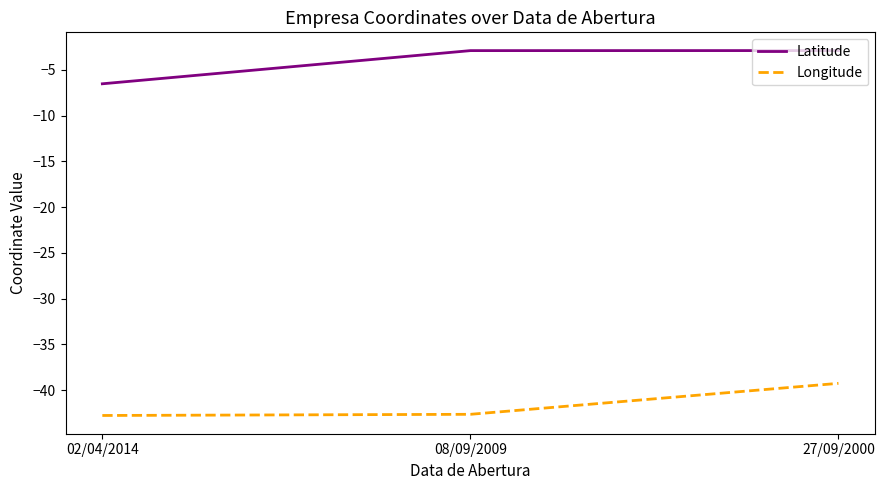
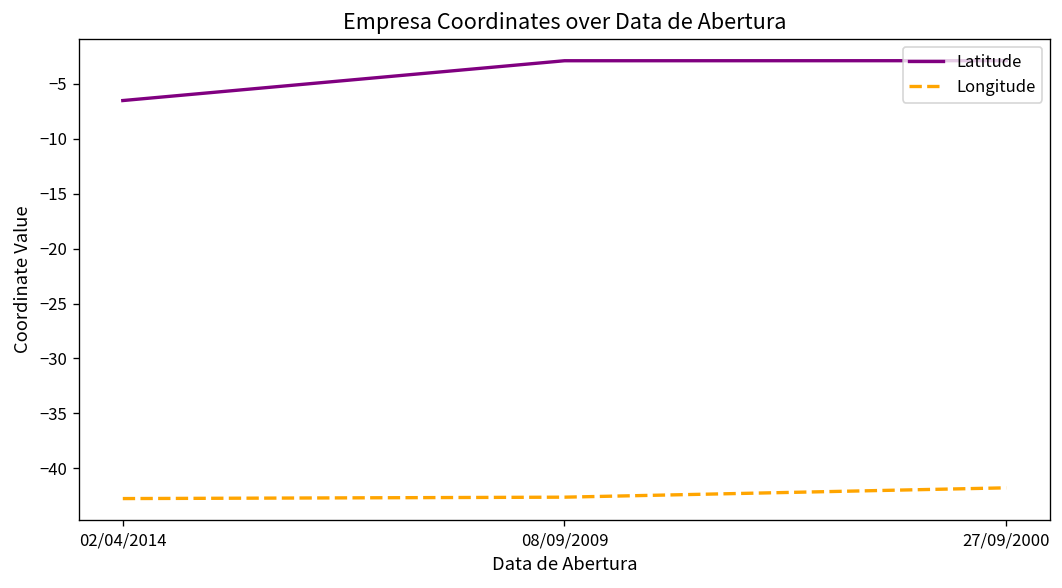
Longitude, 27/09/2000: -39 -> -42
